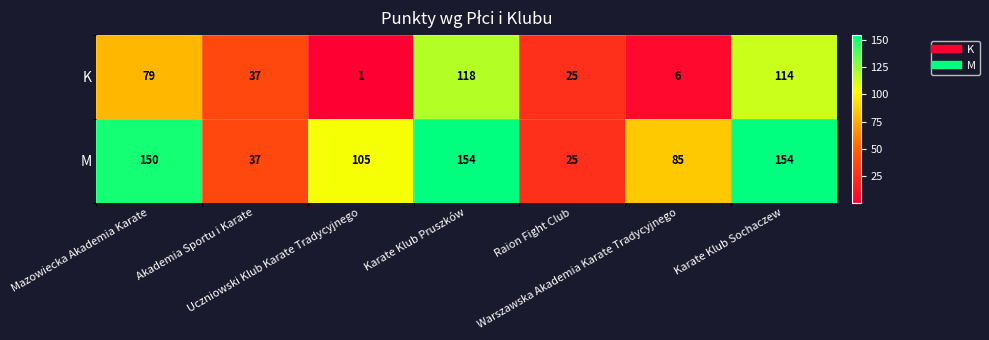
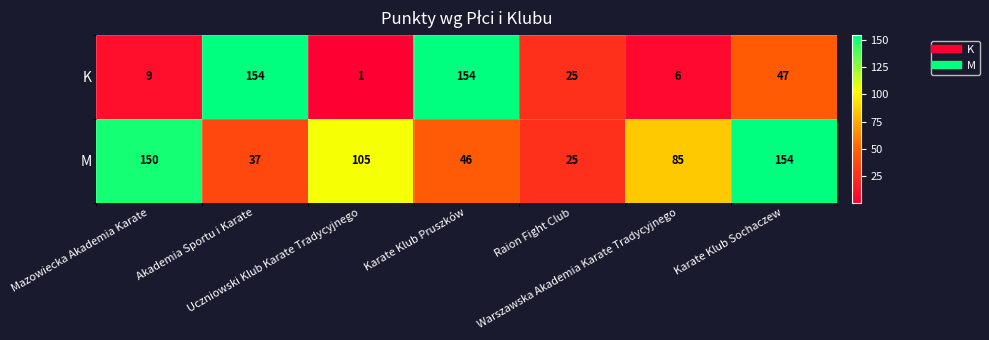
K, Mazowiecka Akademia Karate: 79 -> 9
K, Akademia Sportu i Karate: 37 -> 154
K, Karate Klub Pruszków: 118 -> 154
K, Karate Klub Sochaczew: 114 -> 47
M, Karate Klub Pruszków: 154 -> 46
